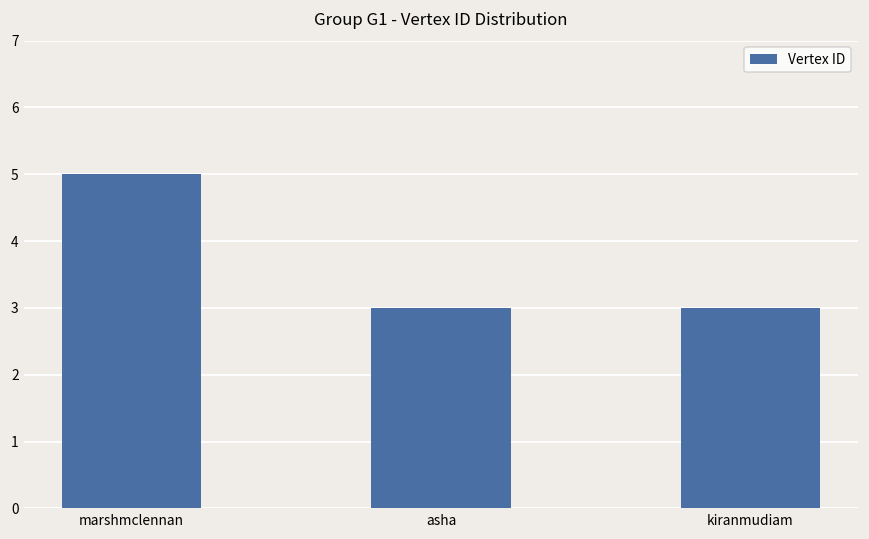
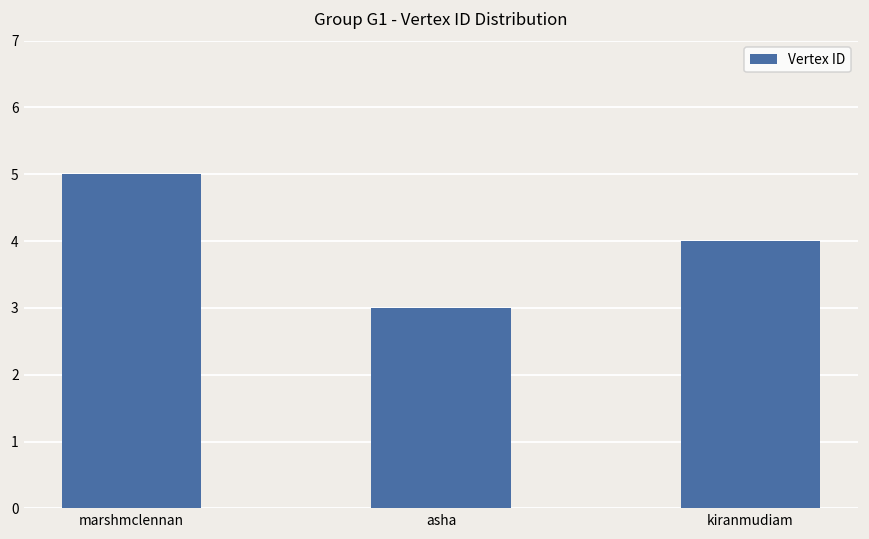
kiranmudiam: 3 -> 4
